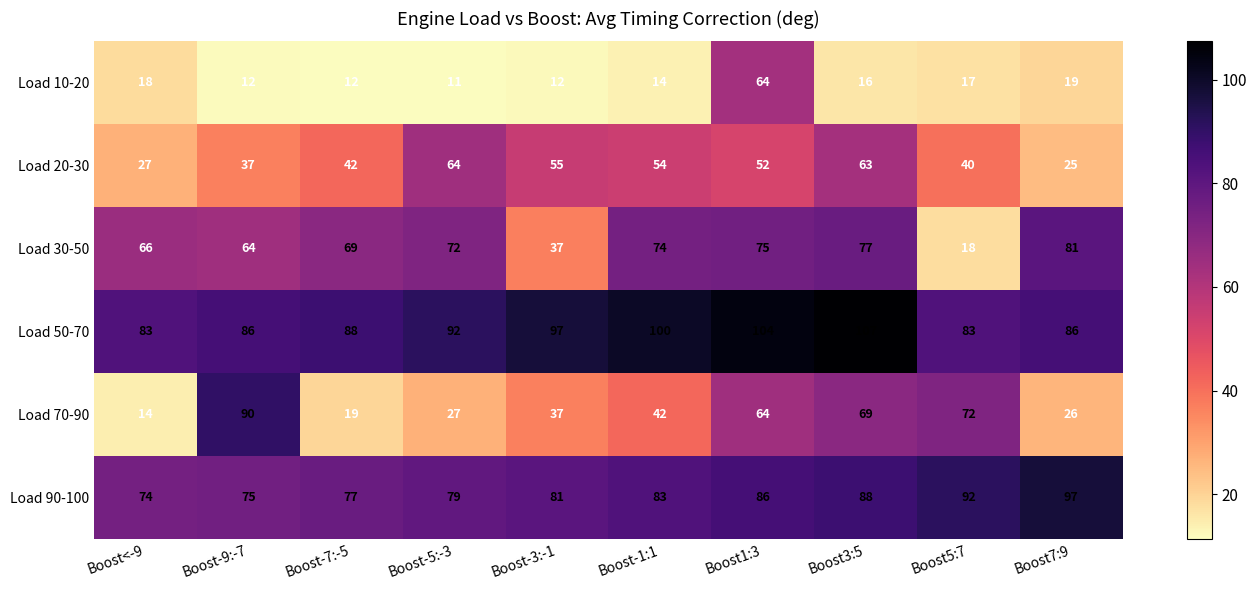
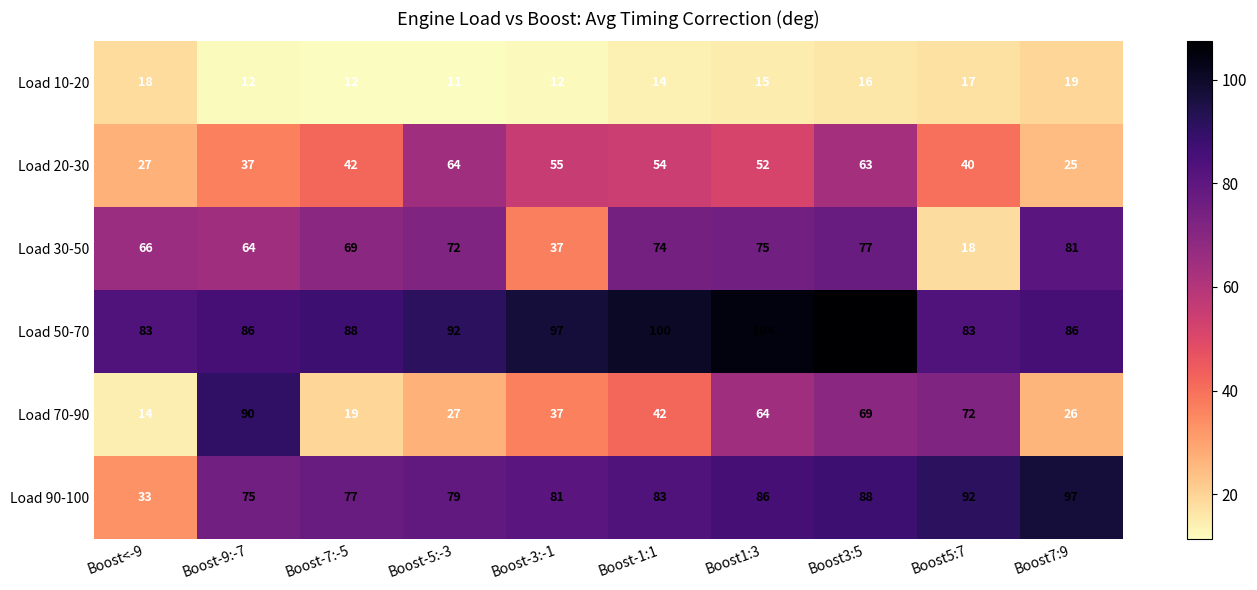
Load 10-20, Boost1:3: 64 -> 15
Load 90-100, Boost<-9: 74 -> 33
